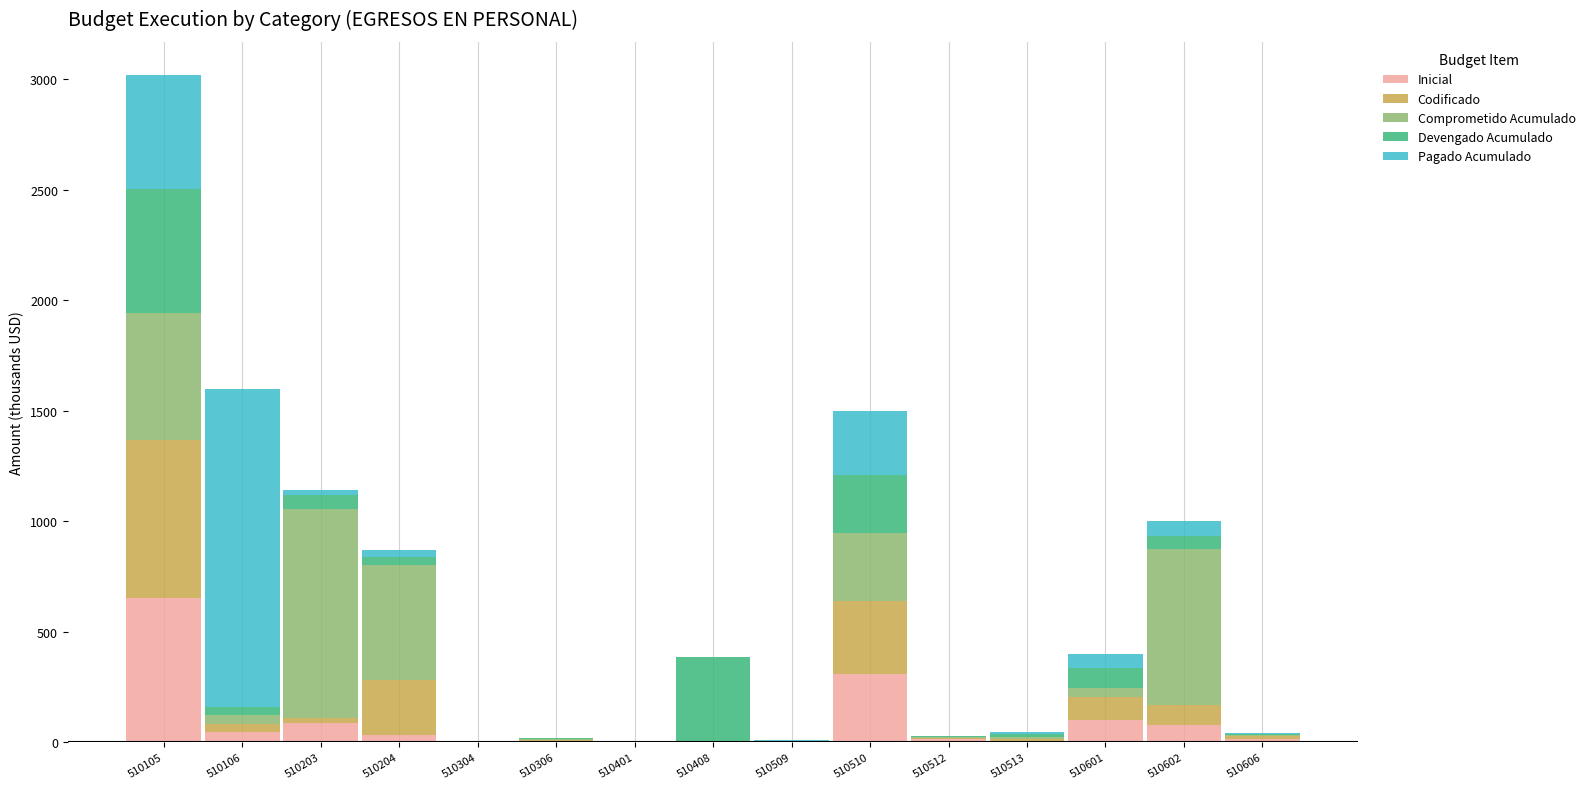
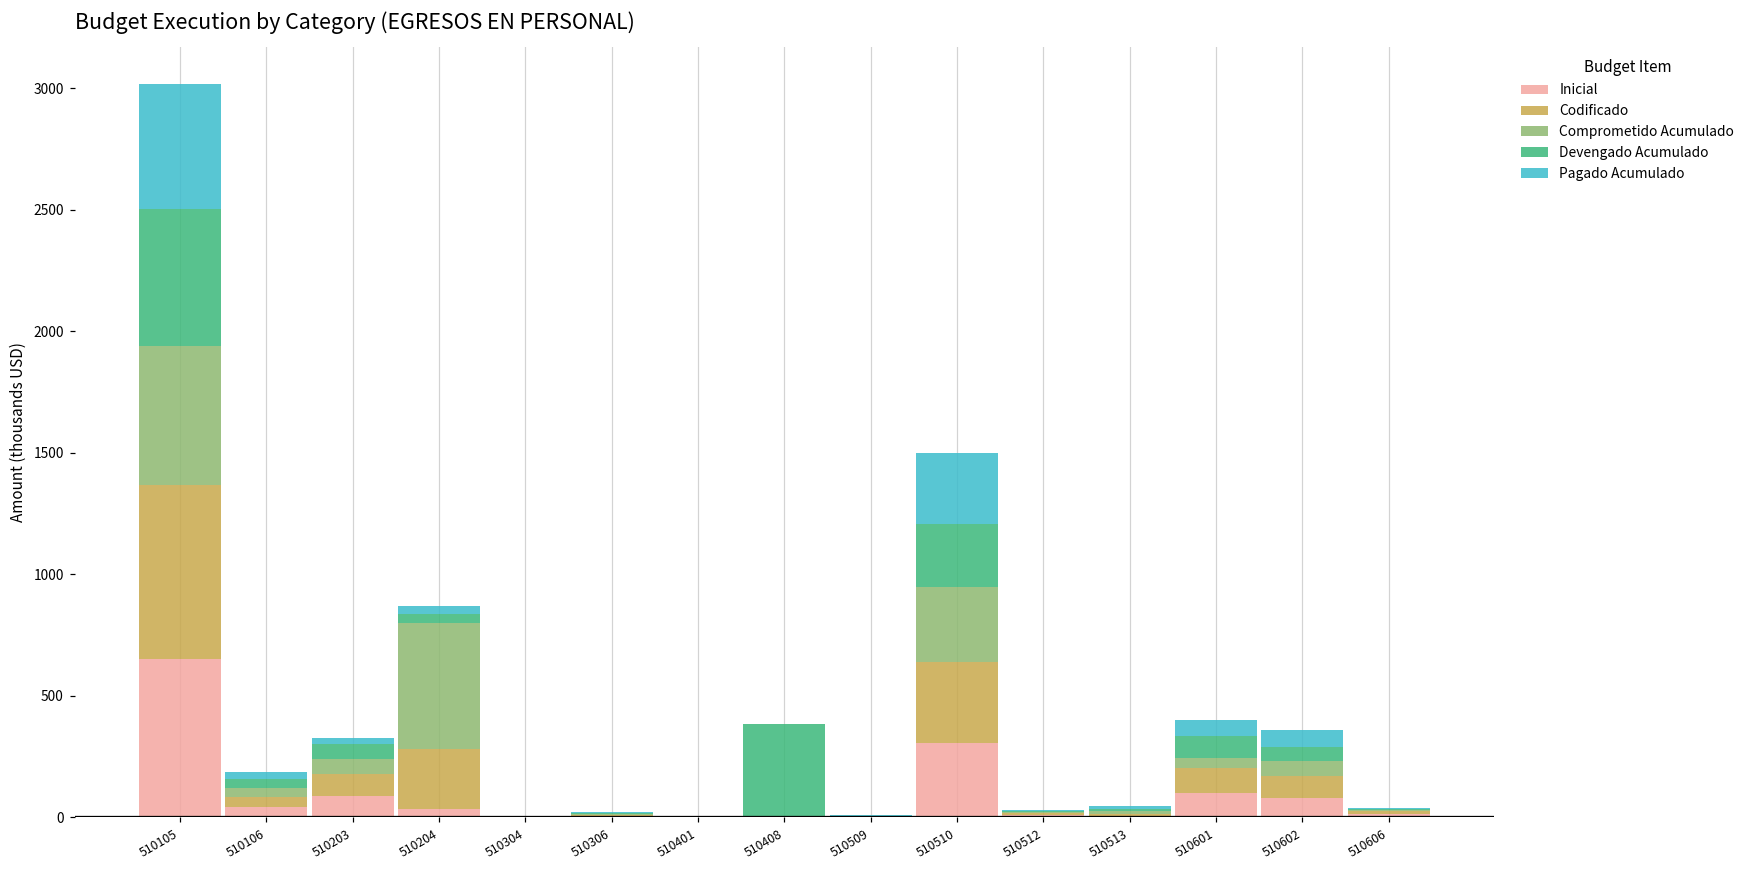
Pagado Acumulado, 510106: 1440 -> 30
Codificado, 510203: 20 -> 90
Comprometido Acumulado, 510203: 950 -> 60
Comprometido Acumulado, 510602: 700 -> 60
